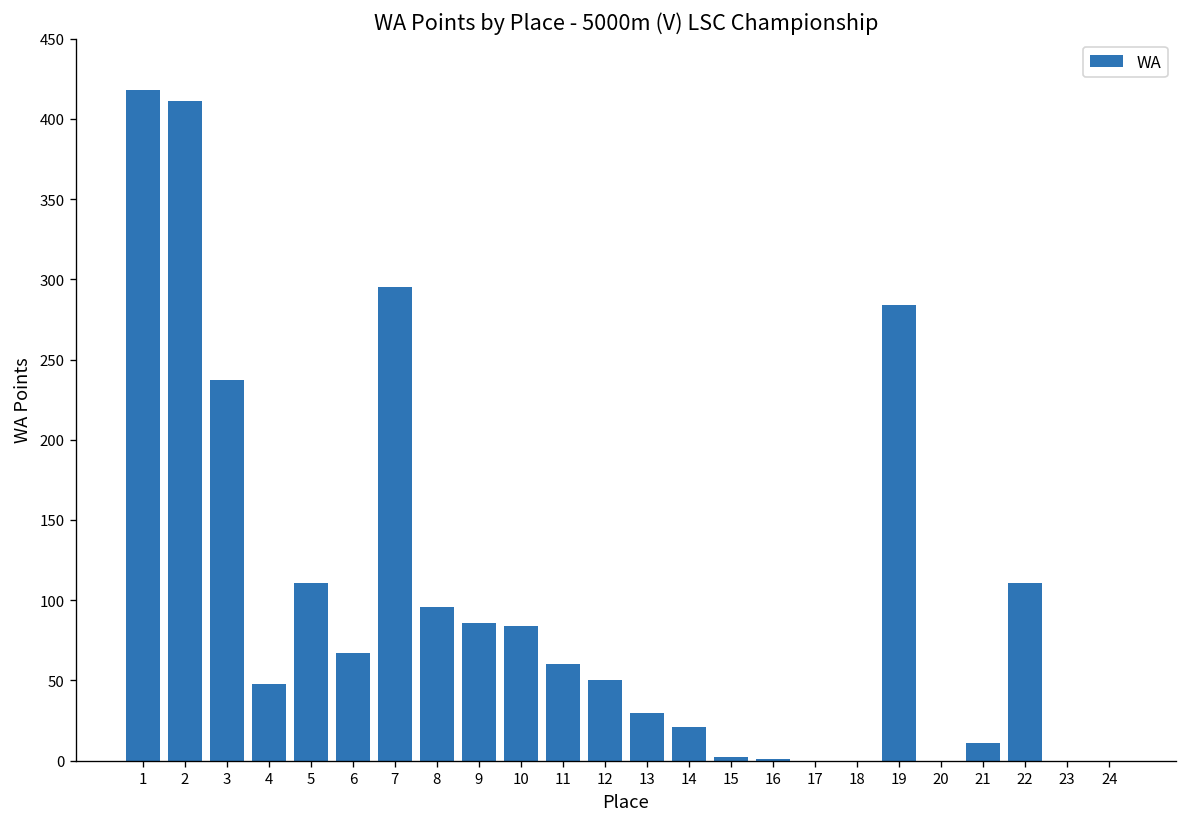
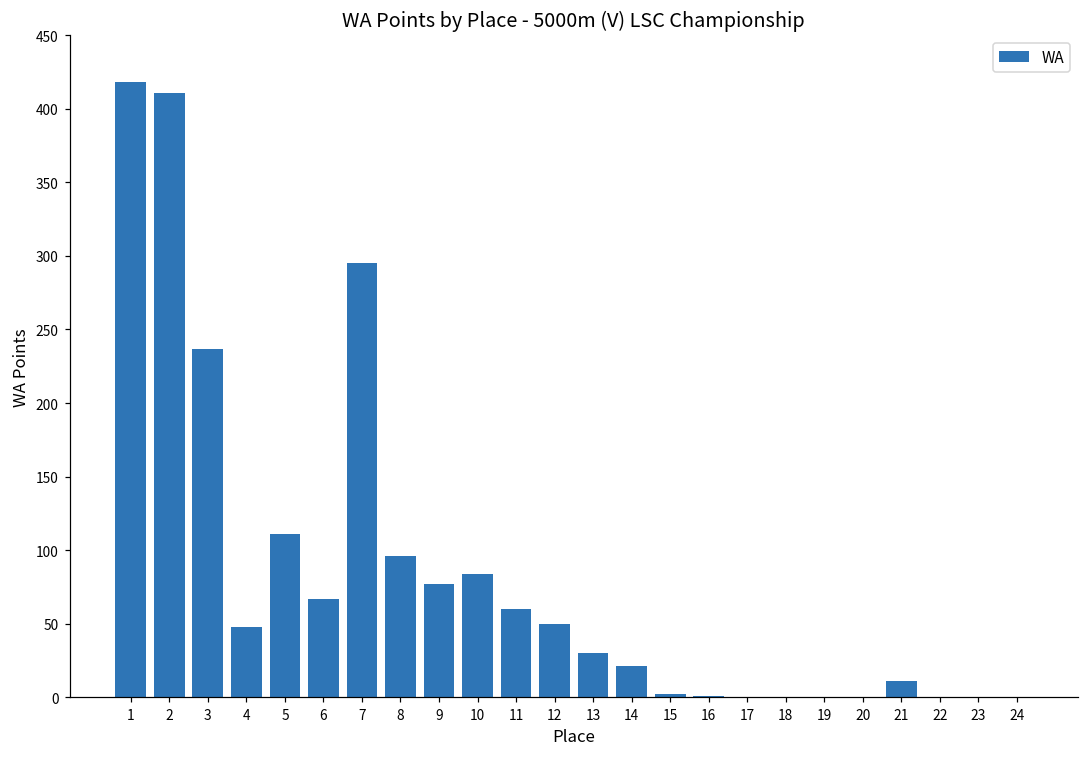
9: 86 -> 77
19: 284 -> 0
22: 111 -> 0
